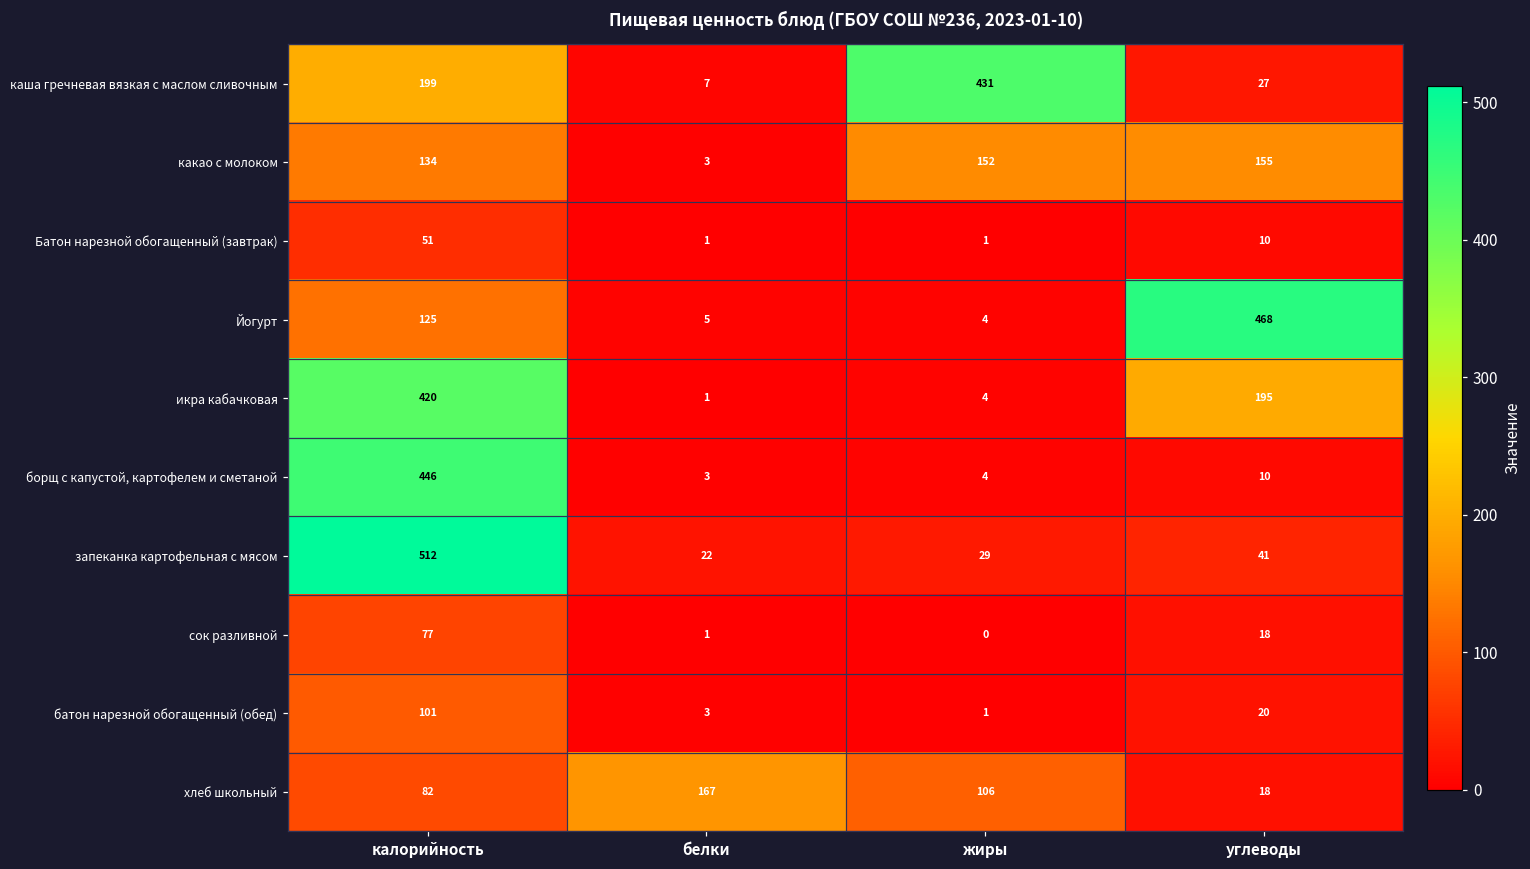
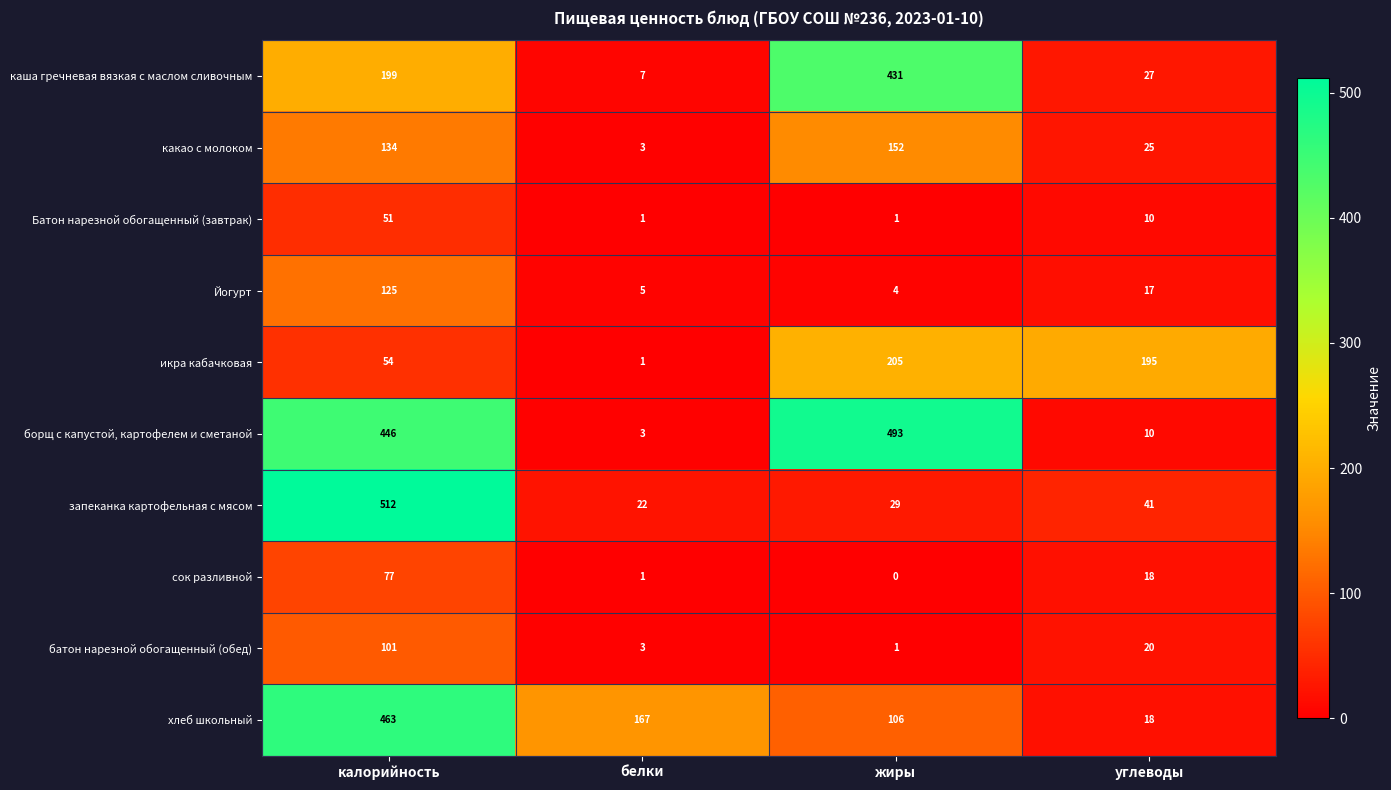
какао с молоком, углеводы: 155 -> 25
Йогурт, углеводы: 468 -> 17
икра кабачковая, калорийность: 420 -> 54
икра кабачковая, жиры: 4 -> 205
борщ с капустой, картофелем и сметаной, жиры: 4 -> 493
хлеб школьный, калорийность: 82 -> 463
